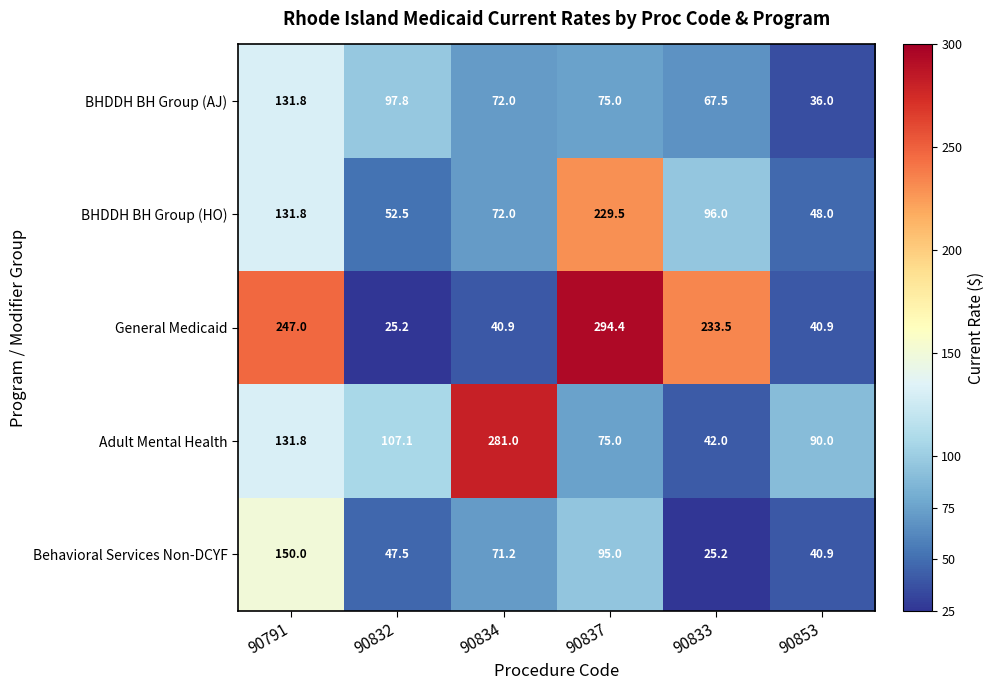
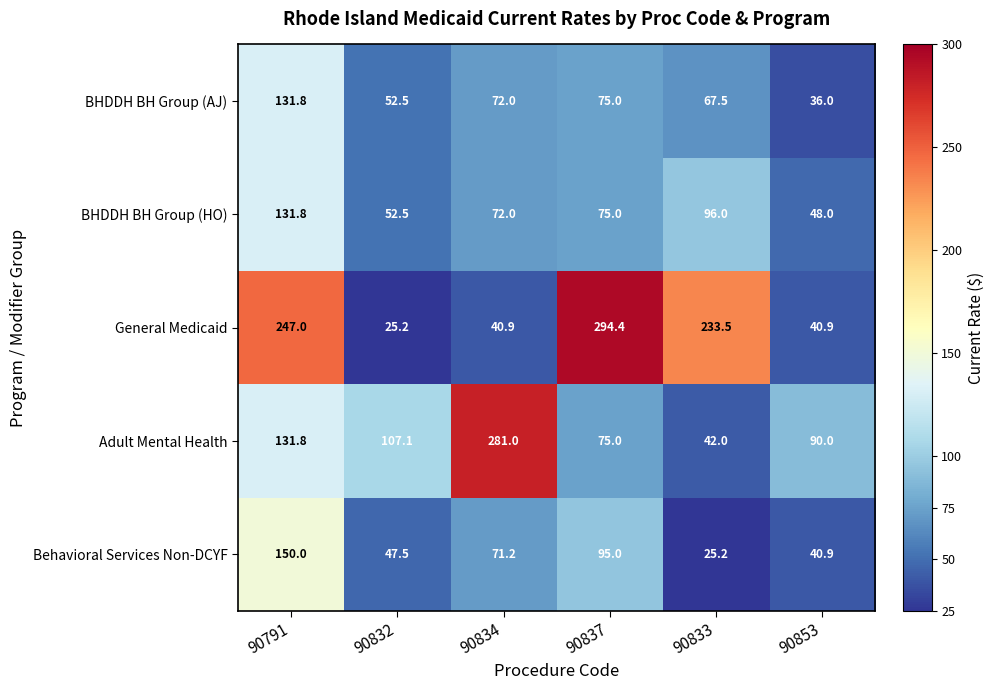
BHDDH BH Group (AJ), 90832: 97.8 -> 52.5
BHDDH BH Group (HO), 90837: 229.5 -> 75.0
